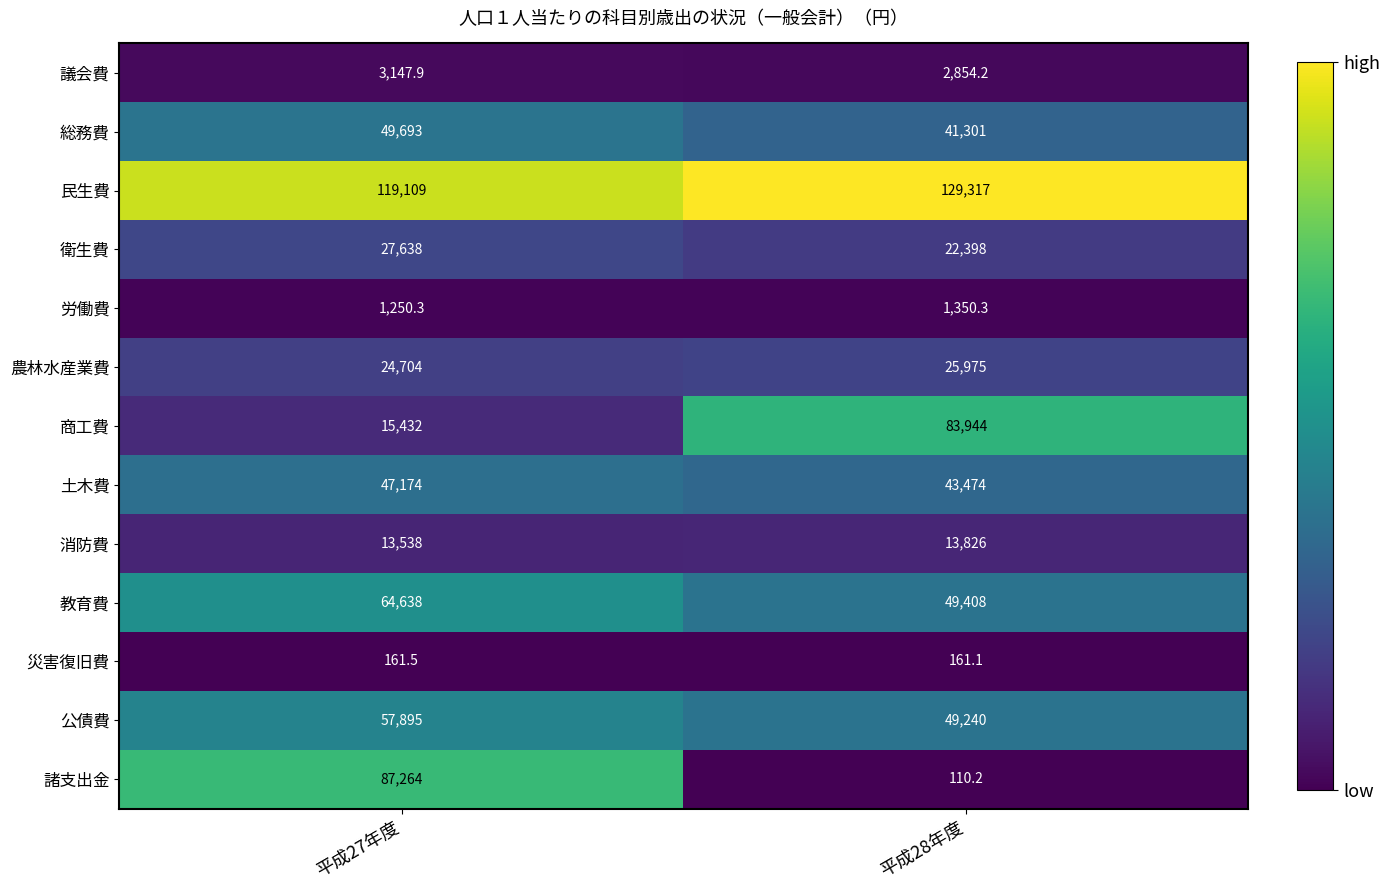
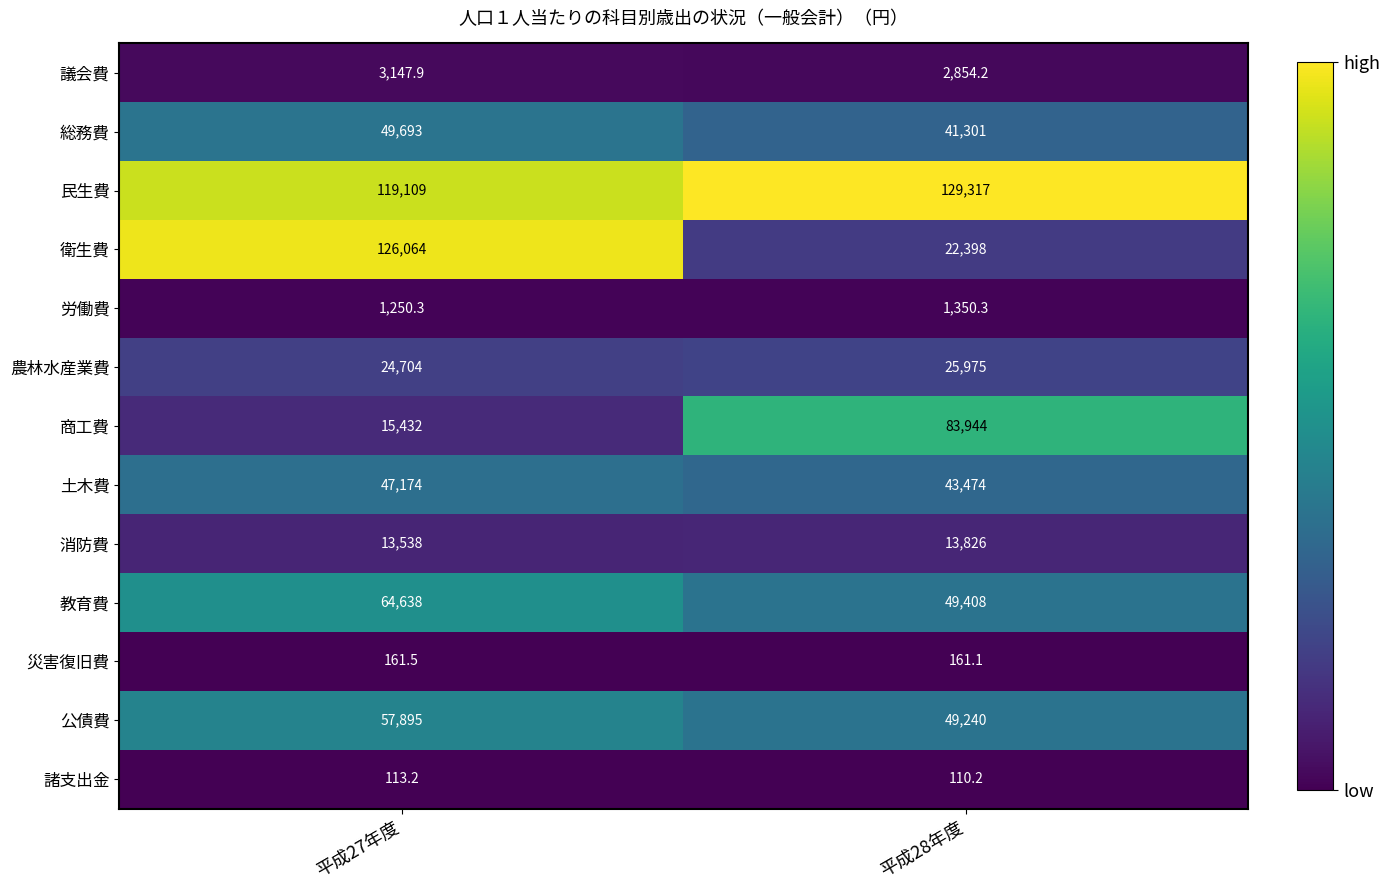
衛生費, 平成27年度: 27,638 -> 126,064
諸支出金, 平成27年度: 87,264 -> 113.2
